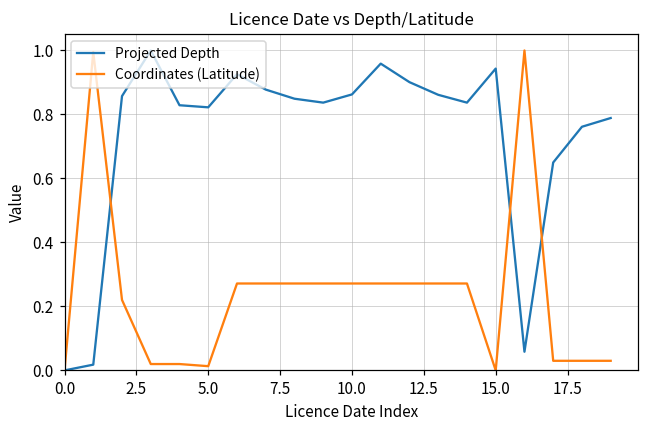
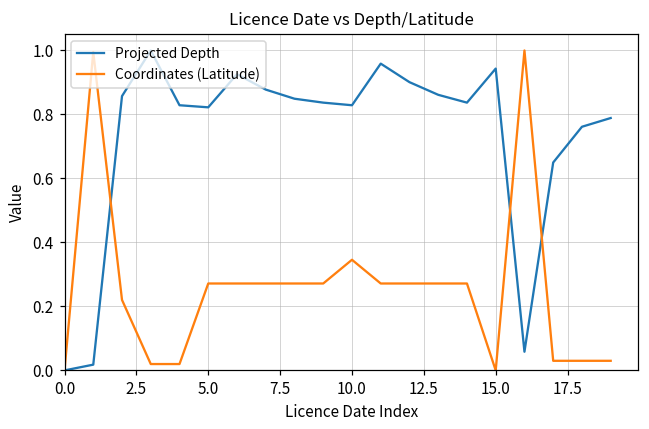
Coordinates (Latitude), 5.0: 0.01 -> 0.27
Projected Depth, 10.0: 0.86 -> 0.83
Coordinates (Latitude), 10.0: 0.27 -> 0.35
